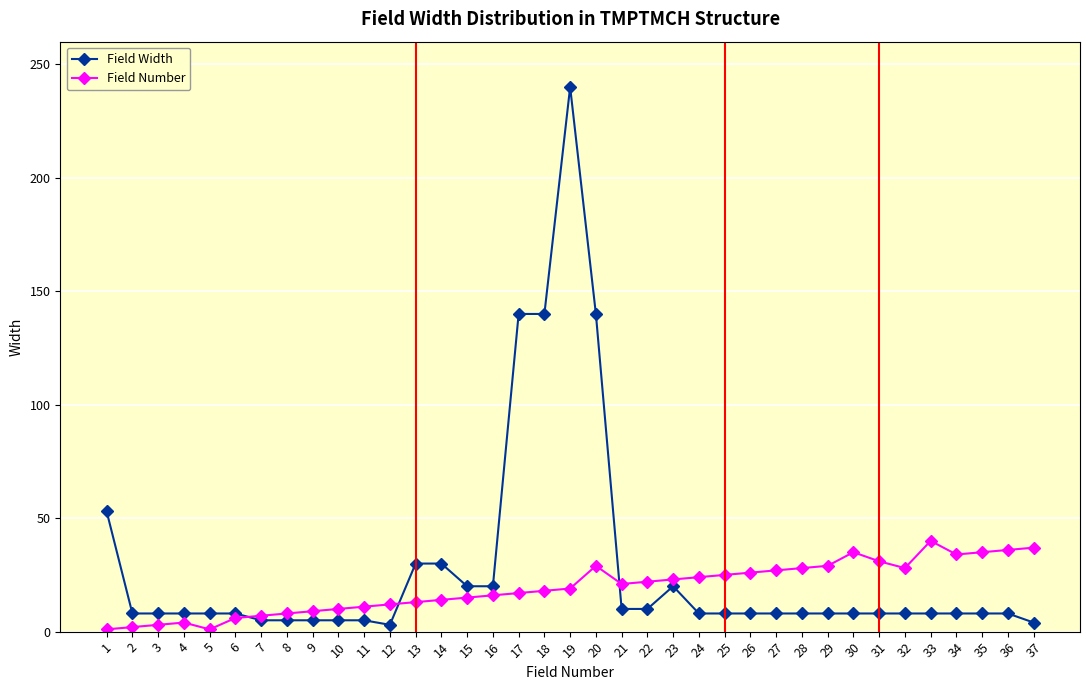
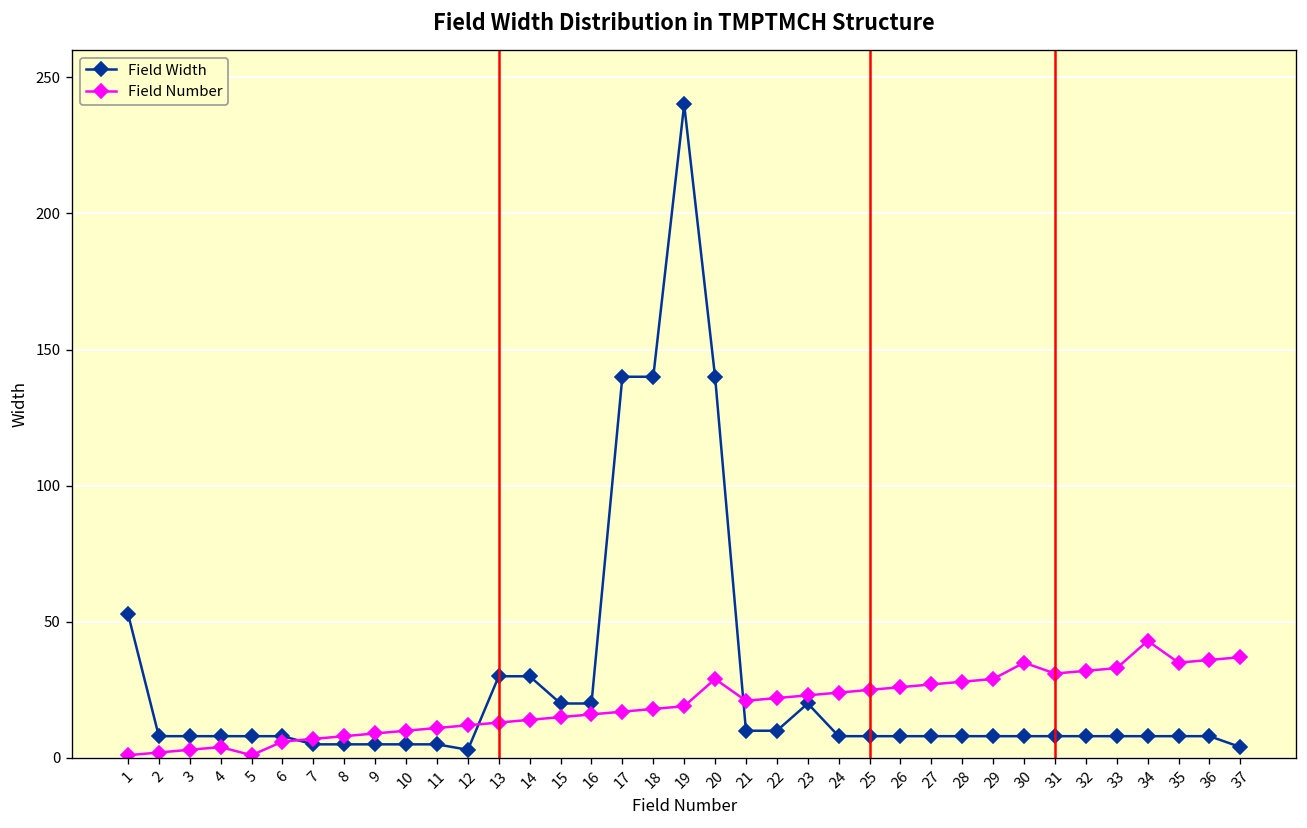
Field Number, 32: 28 -> 32
Field Number, 33: 40 -> 33
Field Number, 34: 34 -> 43
